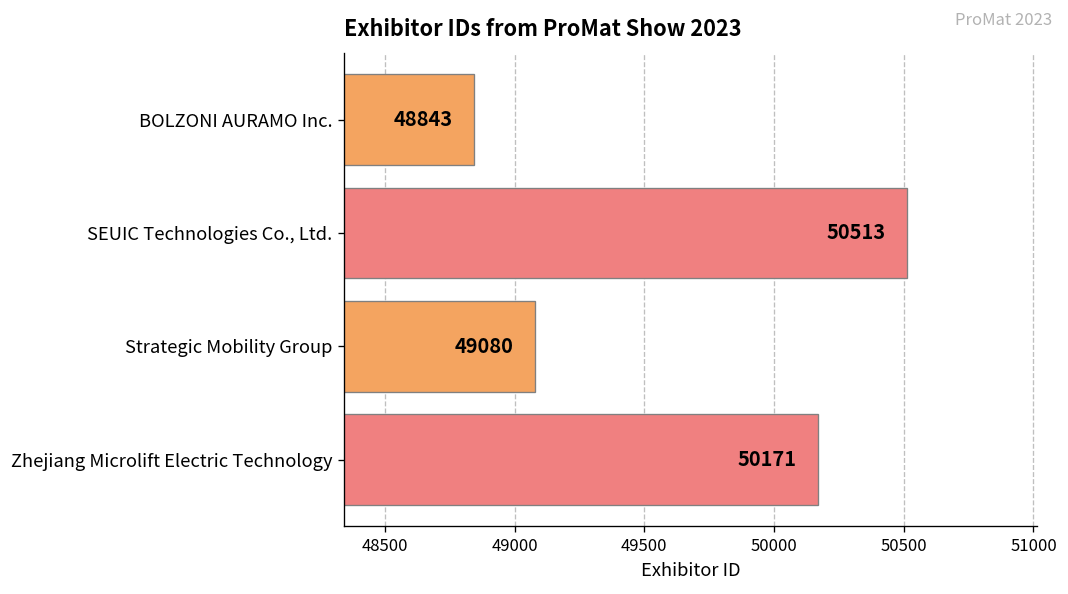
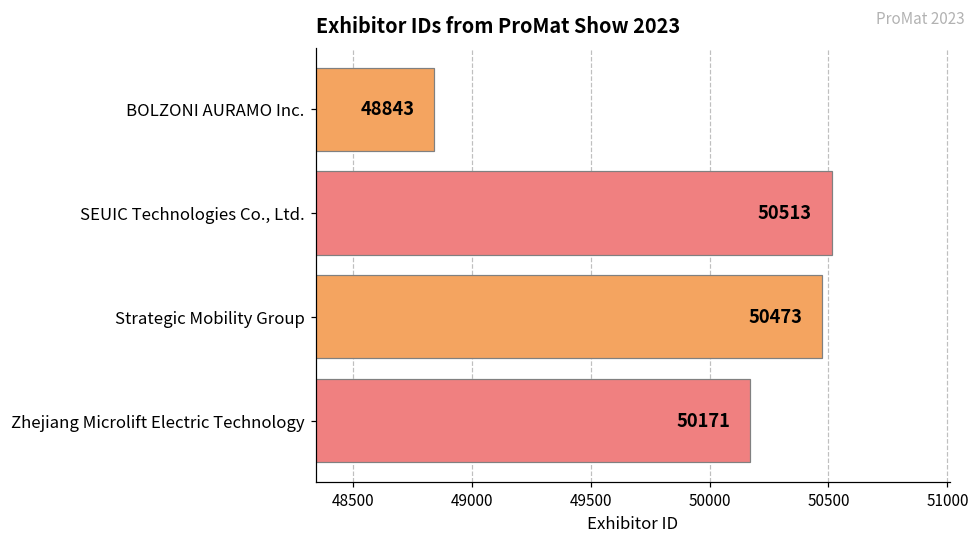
Strategic Mobility Group: 49080 -> 50473
